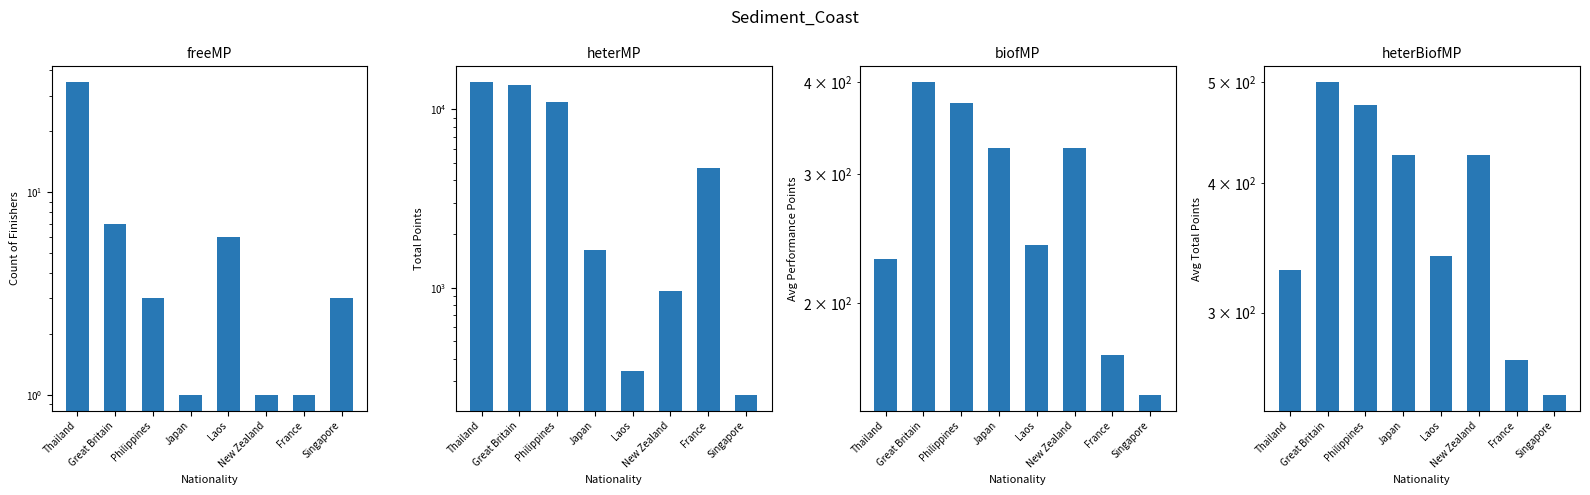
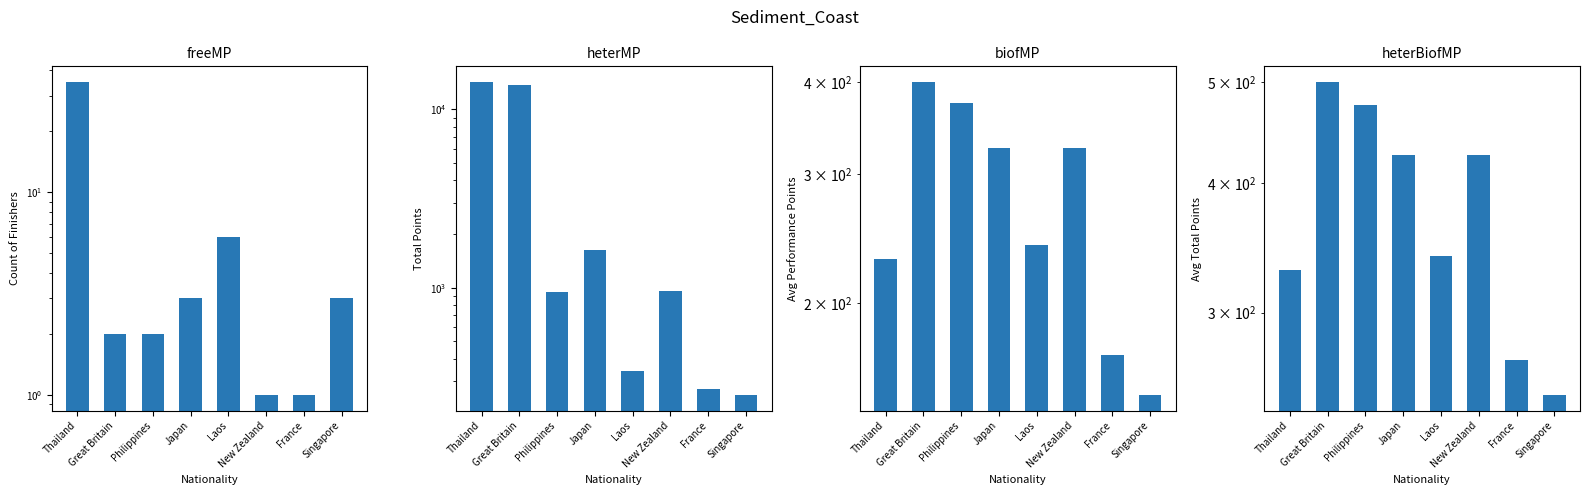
freeMP, Great Britain: 7 -> 2
freeMP, Philippines: 3 -> 2
freeMP, Japan: 1 -> 3
heterMP, Philippines: 11000 -> 1000
heterMP, France: 4700 -> 270
